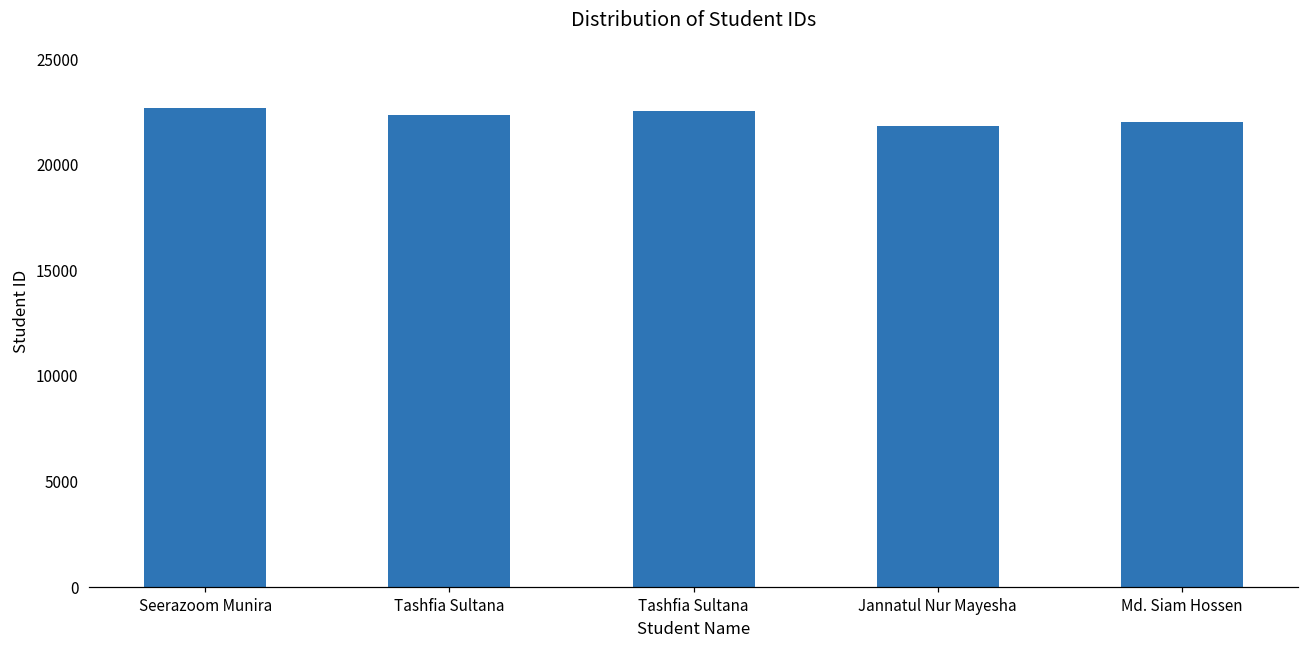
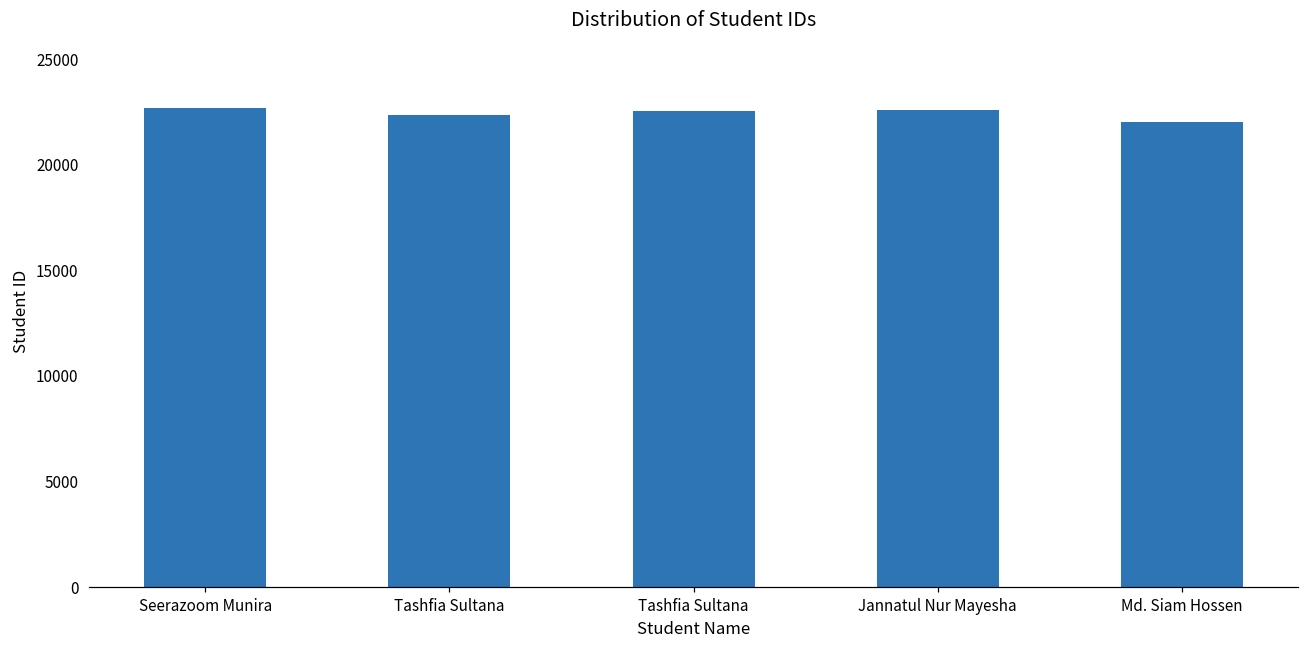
Jannatul Nur Mayesha: 21800 -> 22600
